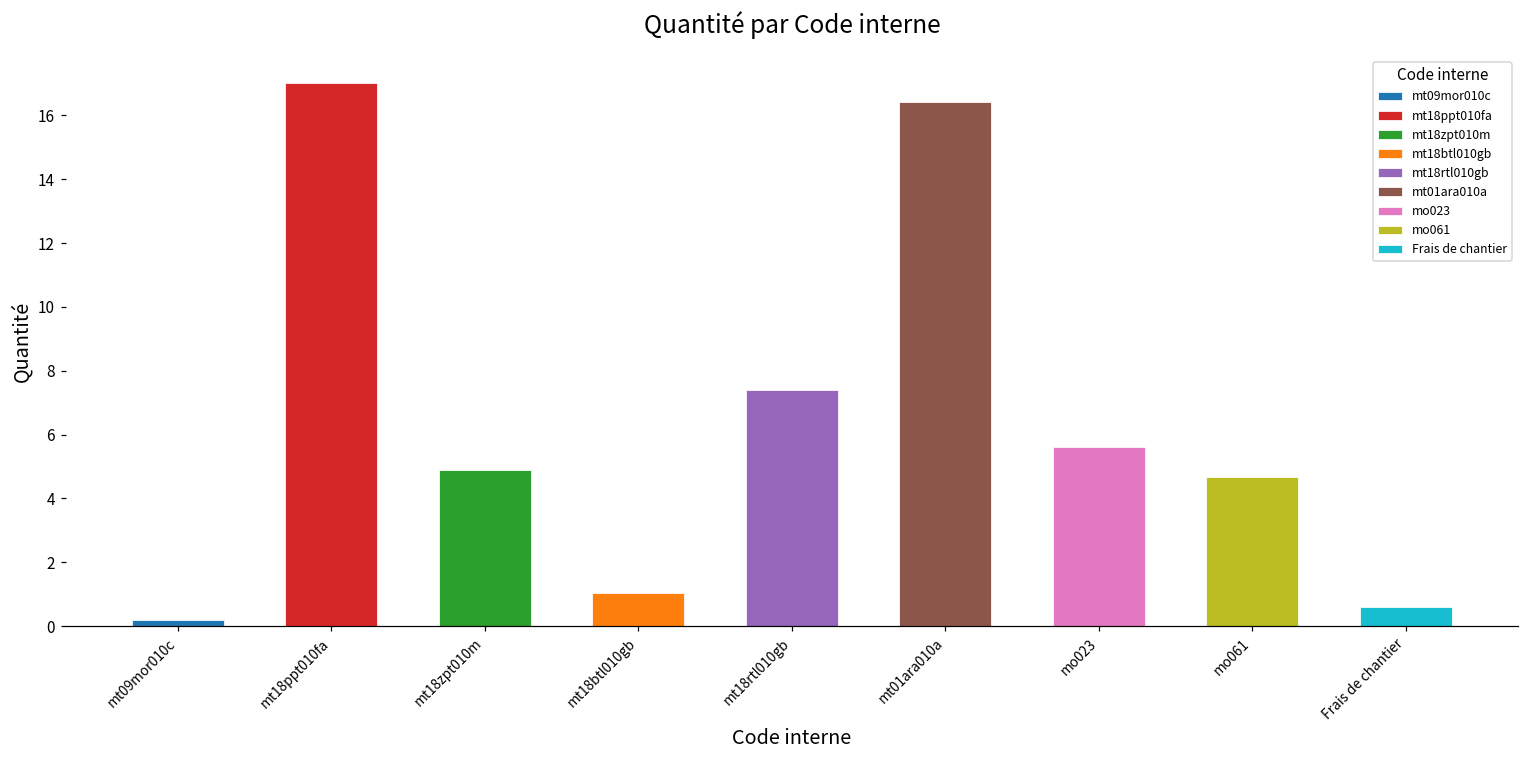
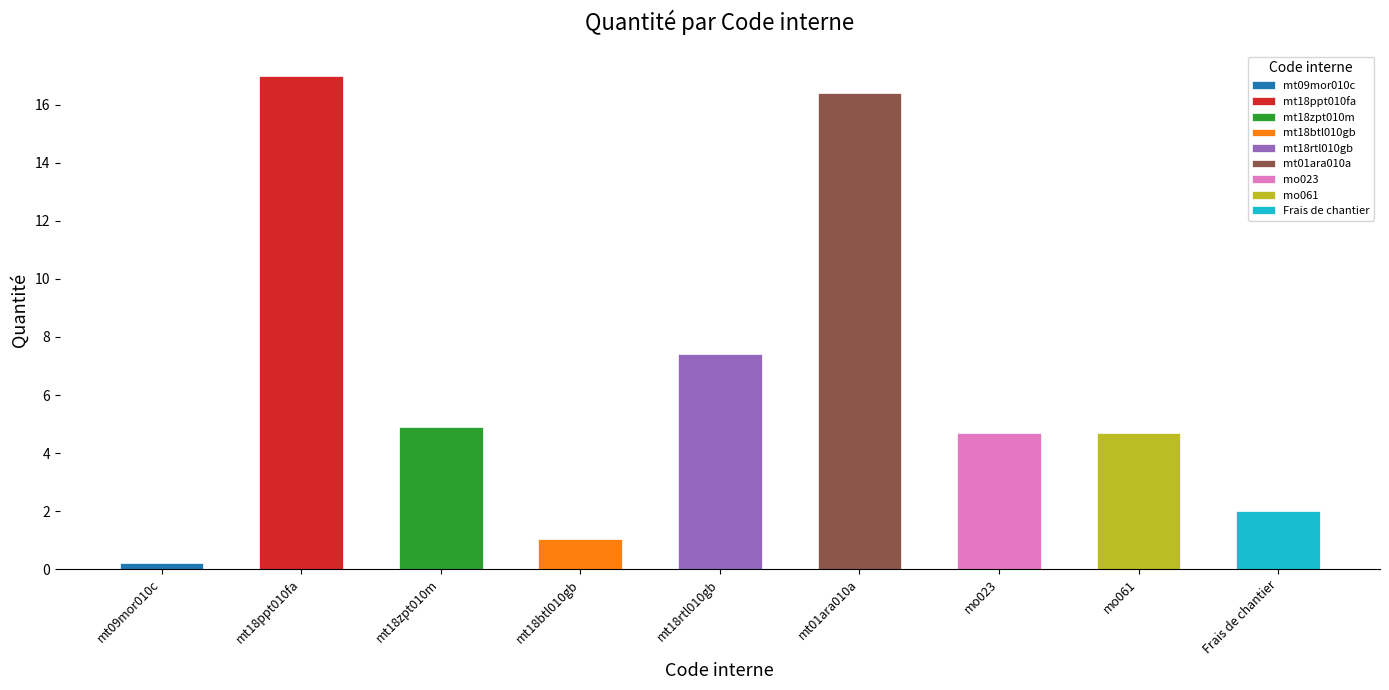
mo023: 5.6 -> 4.7
Frais de chantier: 0.6 -> 2.0
